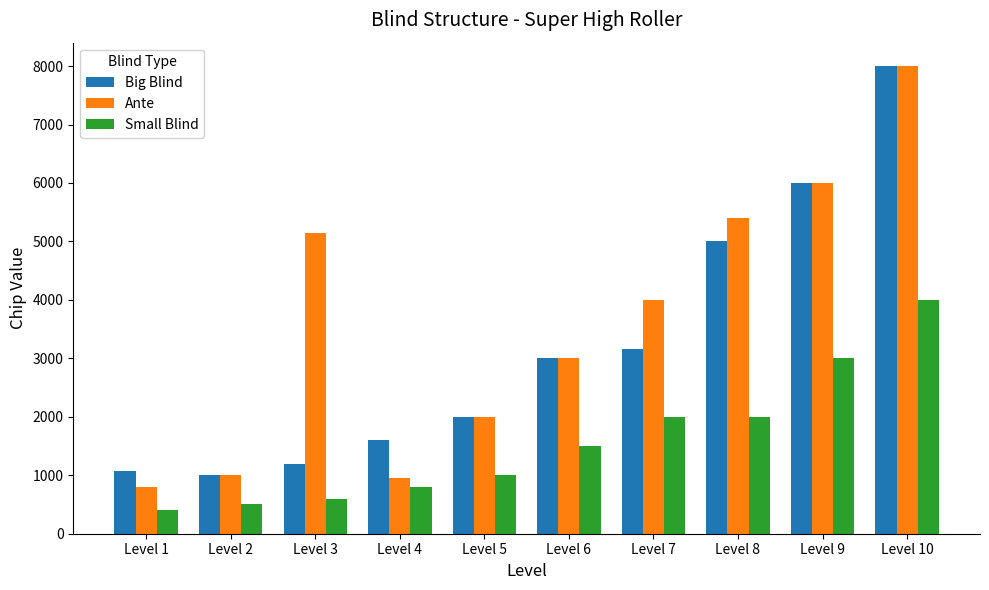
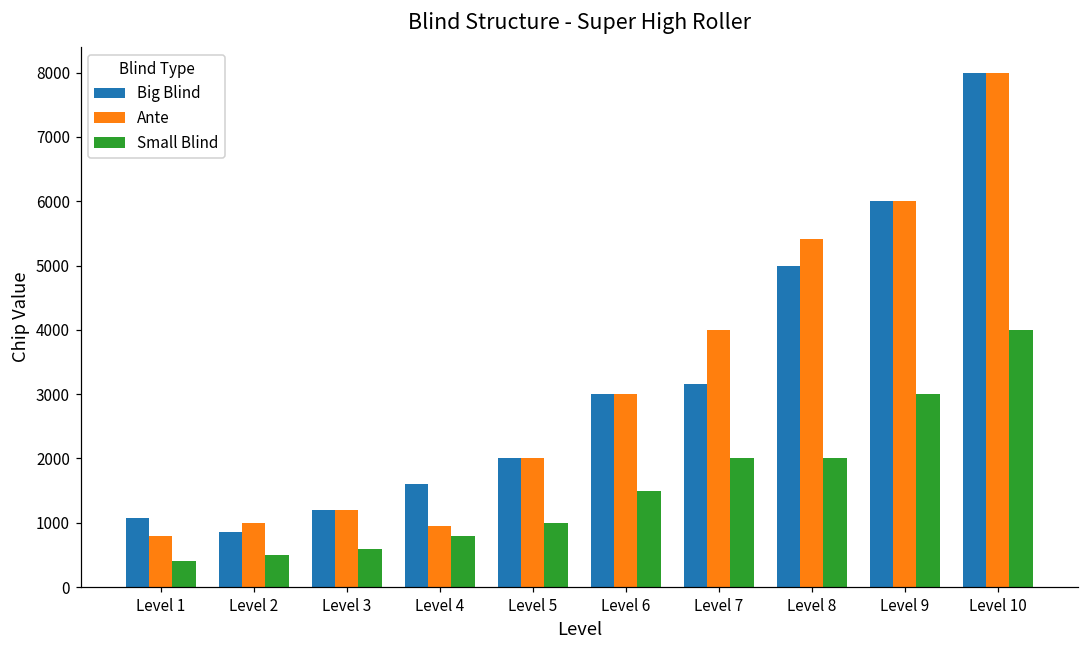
Big Blind, Level 2: 1000 -> 900
Ante, Level 3: 5100 -> 1200
